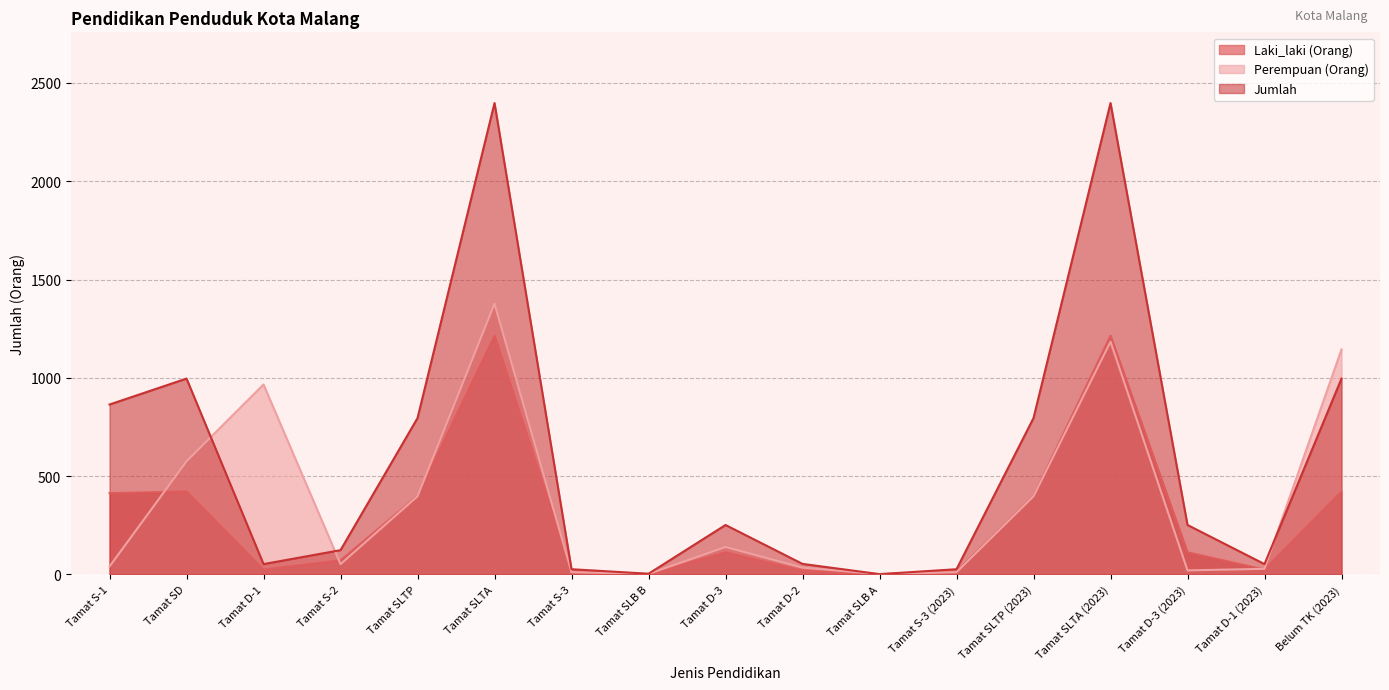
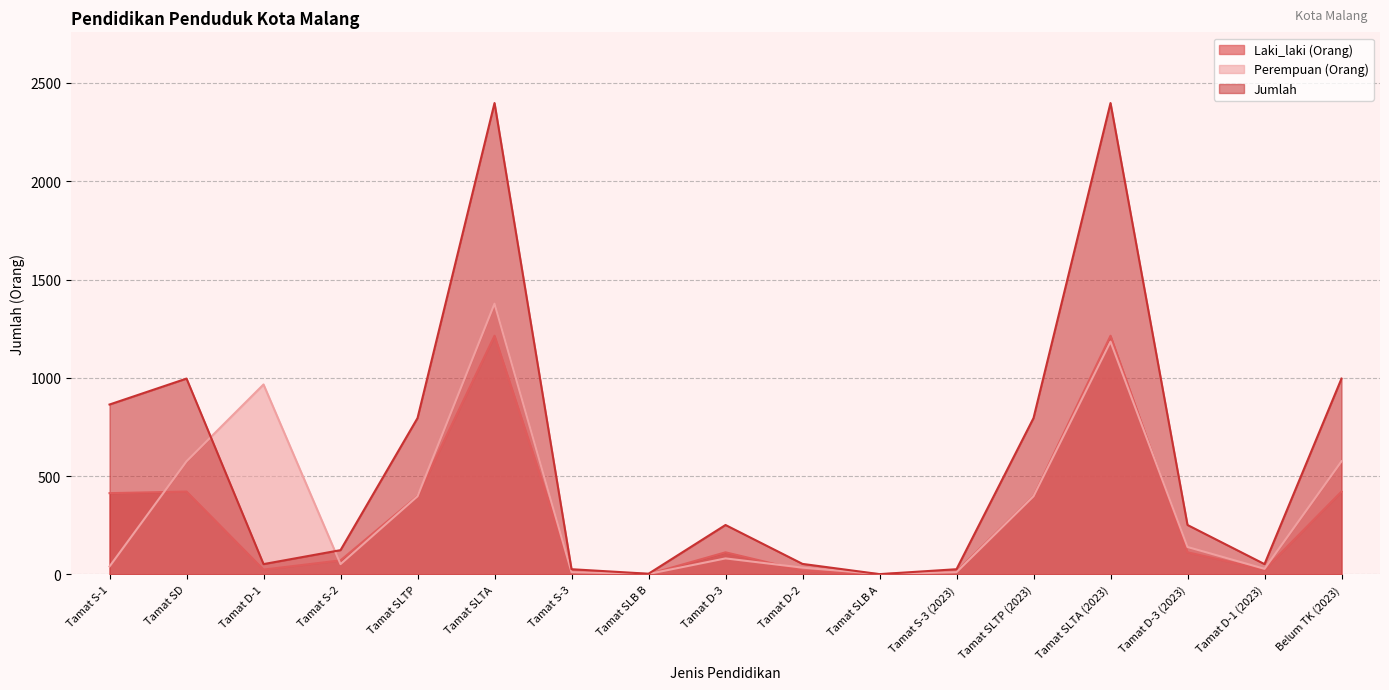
Perempuan (Orang), Tamat D-3: 140 -> 80
Perempuan (Orang), Tamat D-3 (2023): 20 -> 140
Perempuan (Orang), Belum TK (2023): 1140 -> 580
